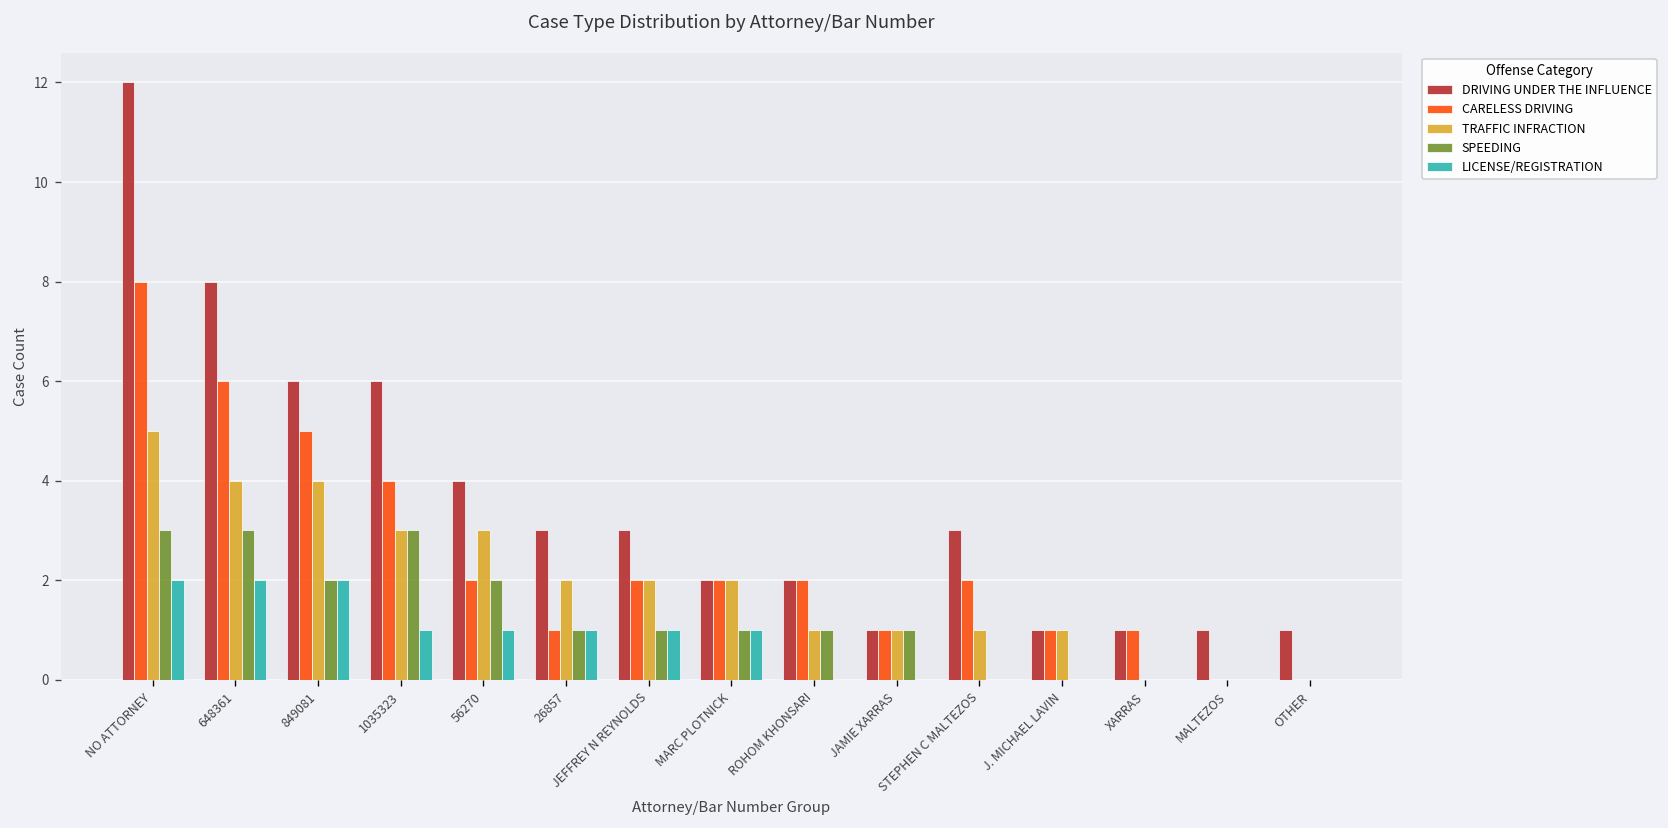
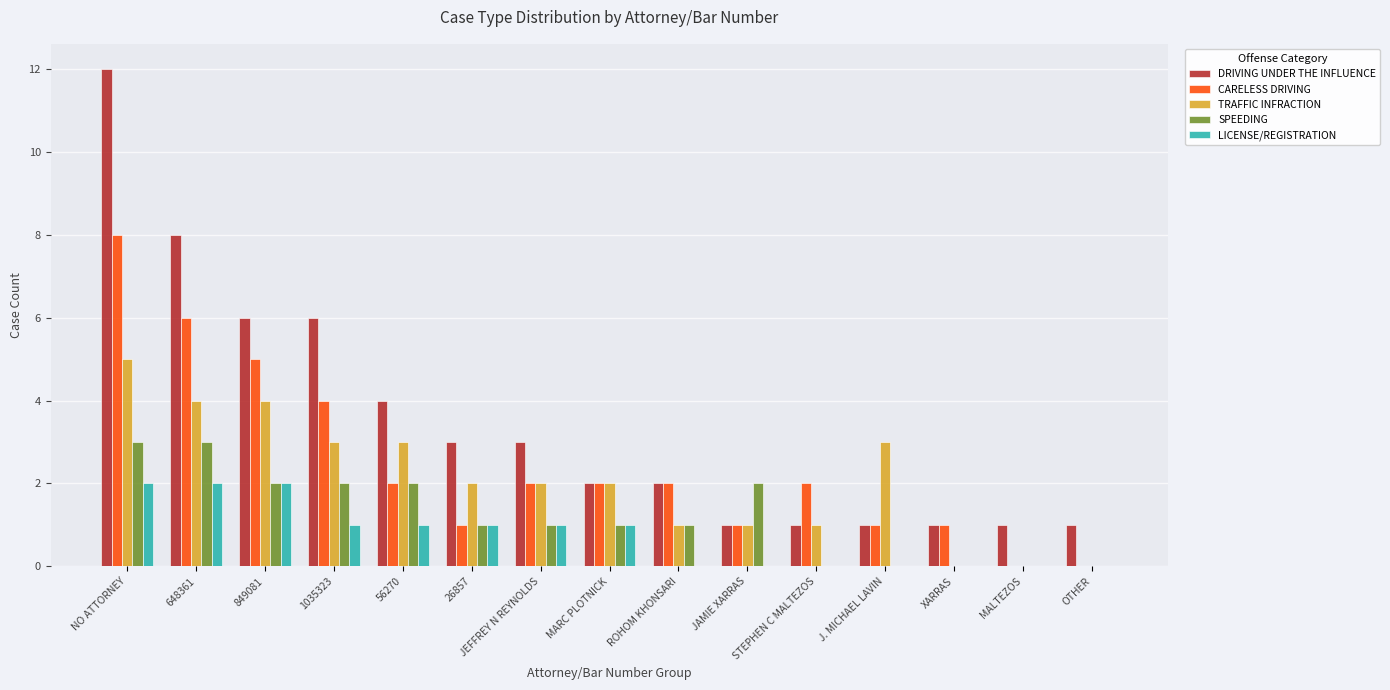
SPEEDING, 1035323: 3 -> 2
SPEEDING, JAMIE XARRAS: 1 -> 2
DRIVING UNDER THE INFLUENCE, STEPHEN C MALTEZOS: 3 -> 1
TRAFFIC INFRACTION, J. MICHAEL LAVIN: 1 -> 3
